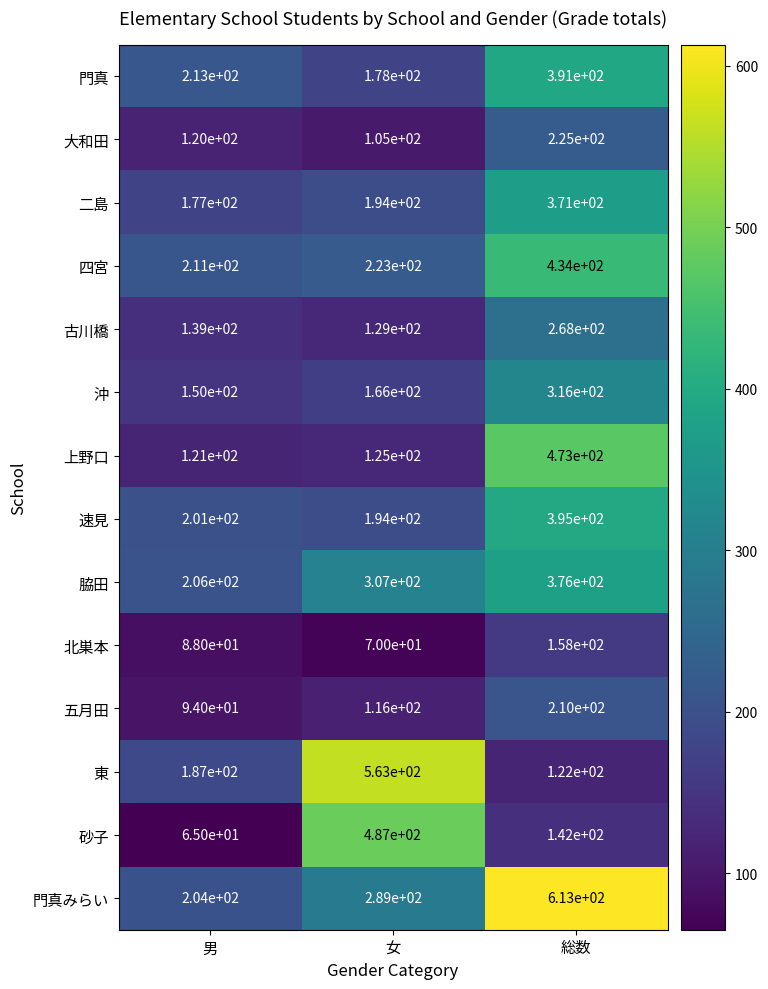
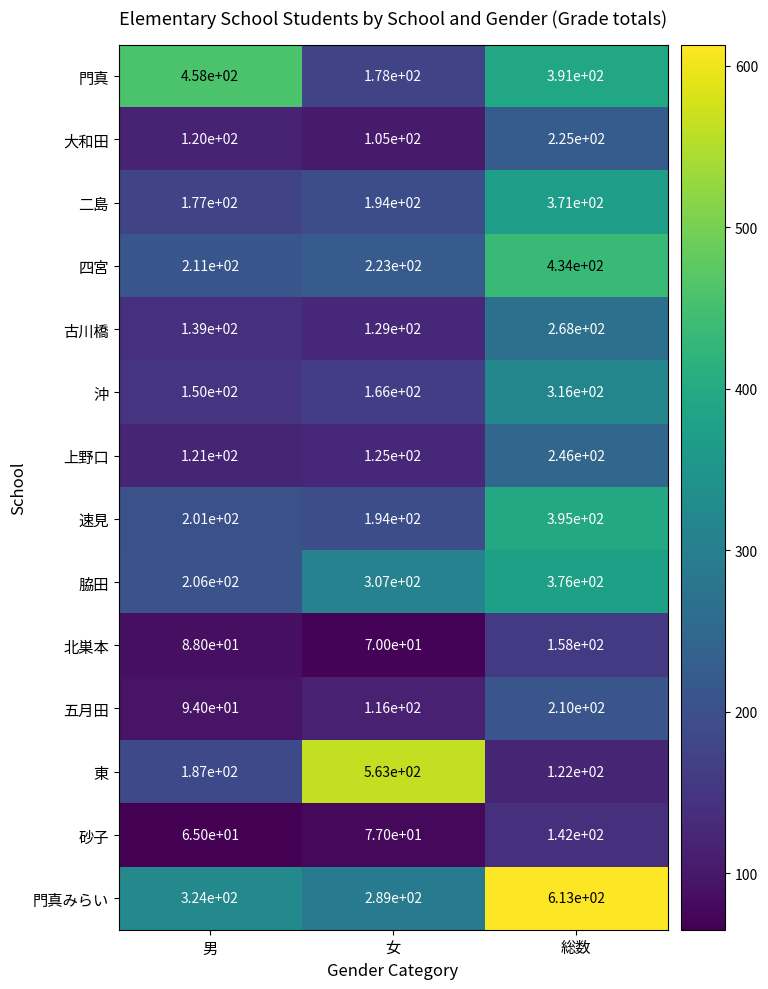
門真, 男: 2.13e+02 -> 4.58e+02
上野口, 総数: 4.73e+02 -> 2.46e+02
砂子, 女: 4.87e+02 -> 7.70e+01
門真みらい, 男: 2.04e+02 -> 3.24e+02
